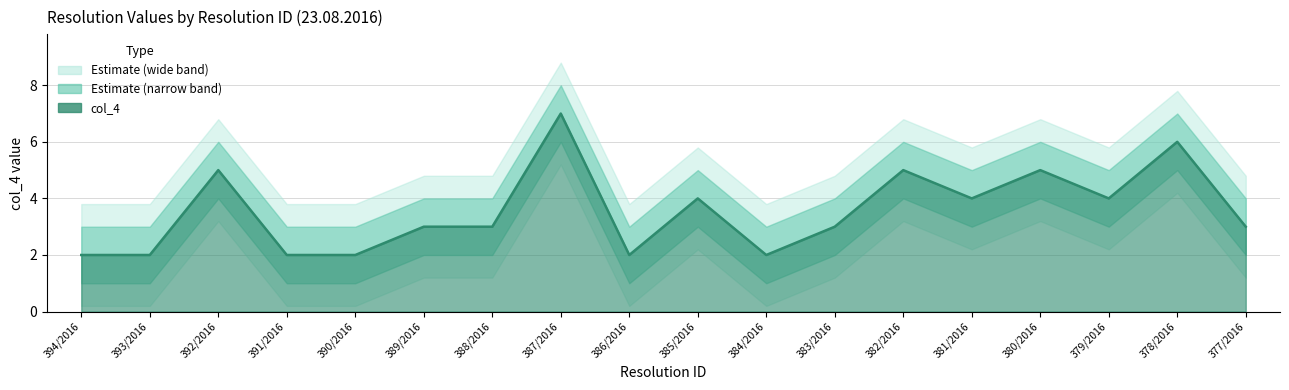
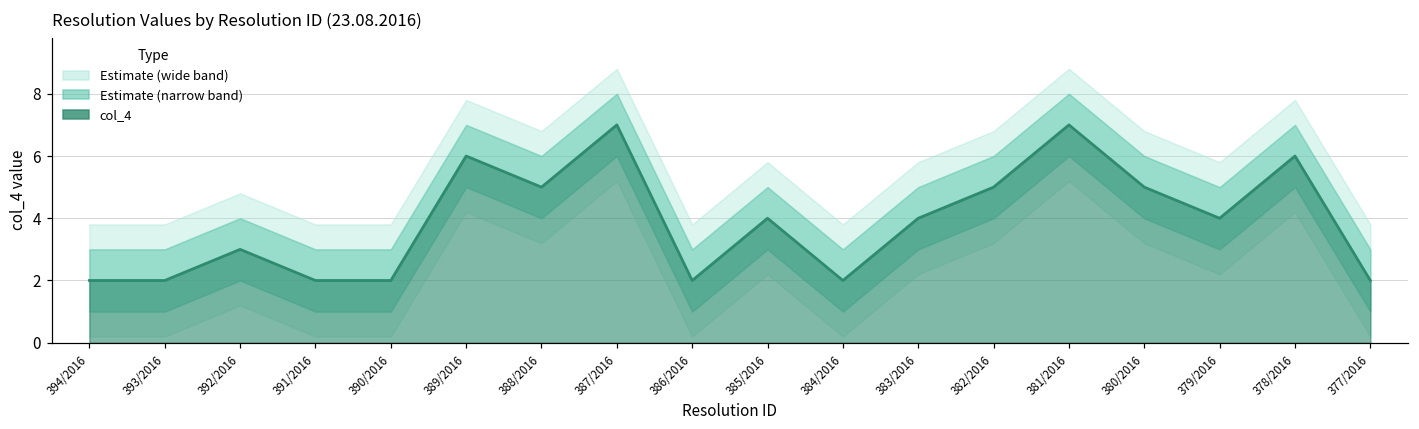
col_4, 392/2016: 5 -> 3
col_4, 389/2016: 3 -> 6
col_4, 388/2016: 3 -> 5
col_4, 383/2016: 3 -> 4
col_4, 381/2016: 4 -> 7
col_4, 377/2016: 3 -> 2
